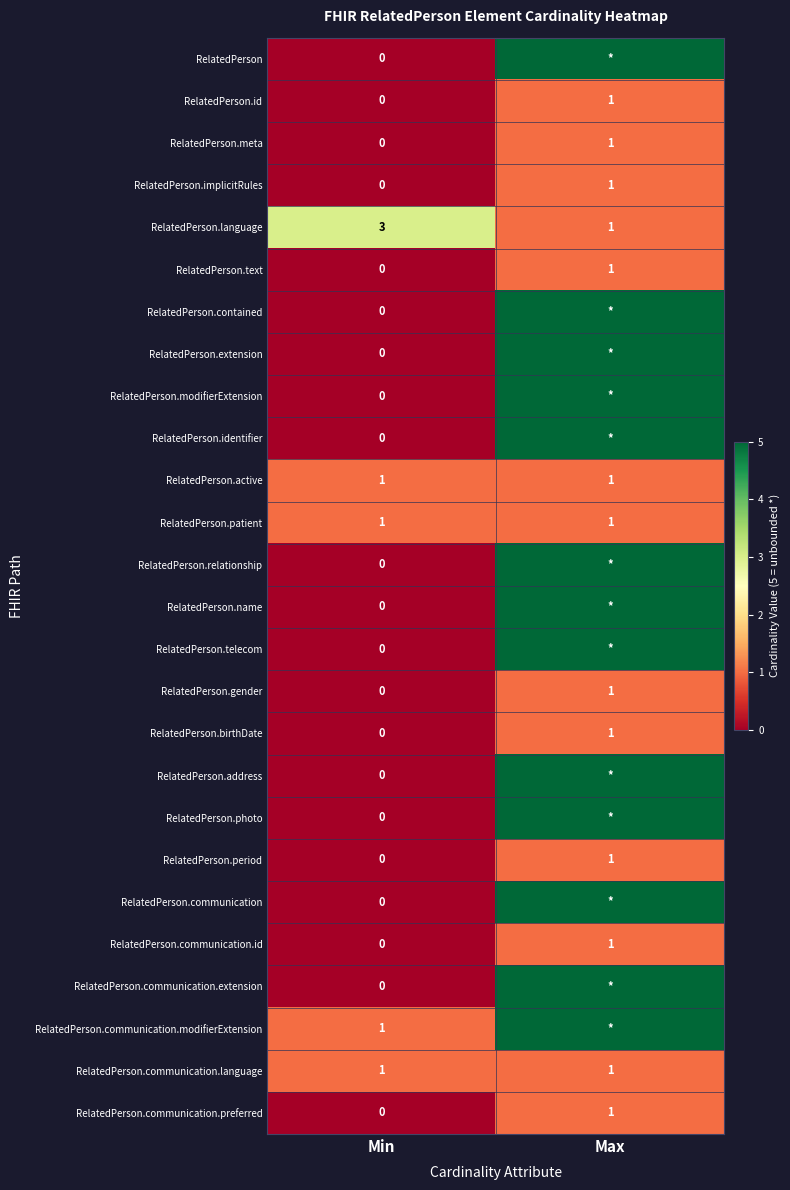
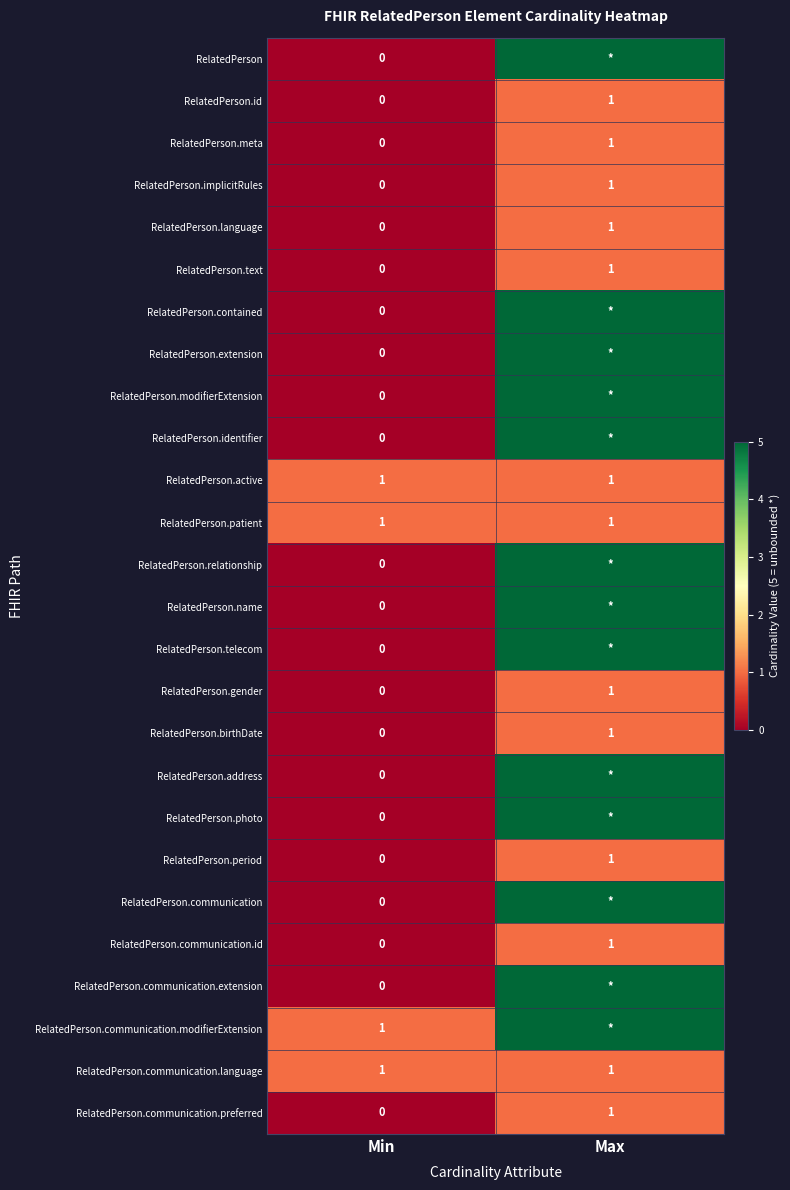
RelatedPerson.language, Min: 3 -> 0
